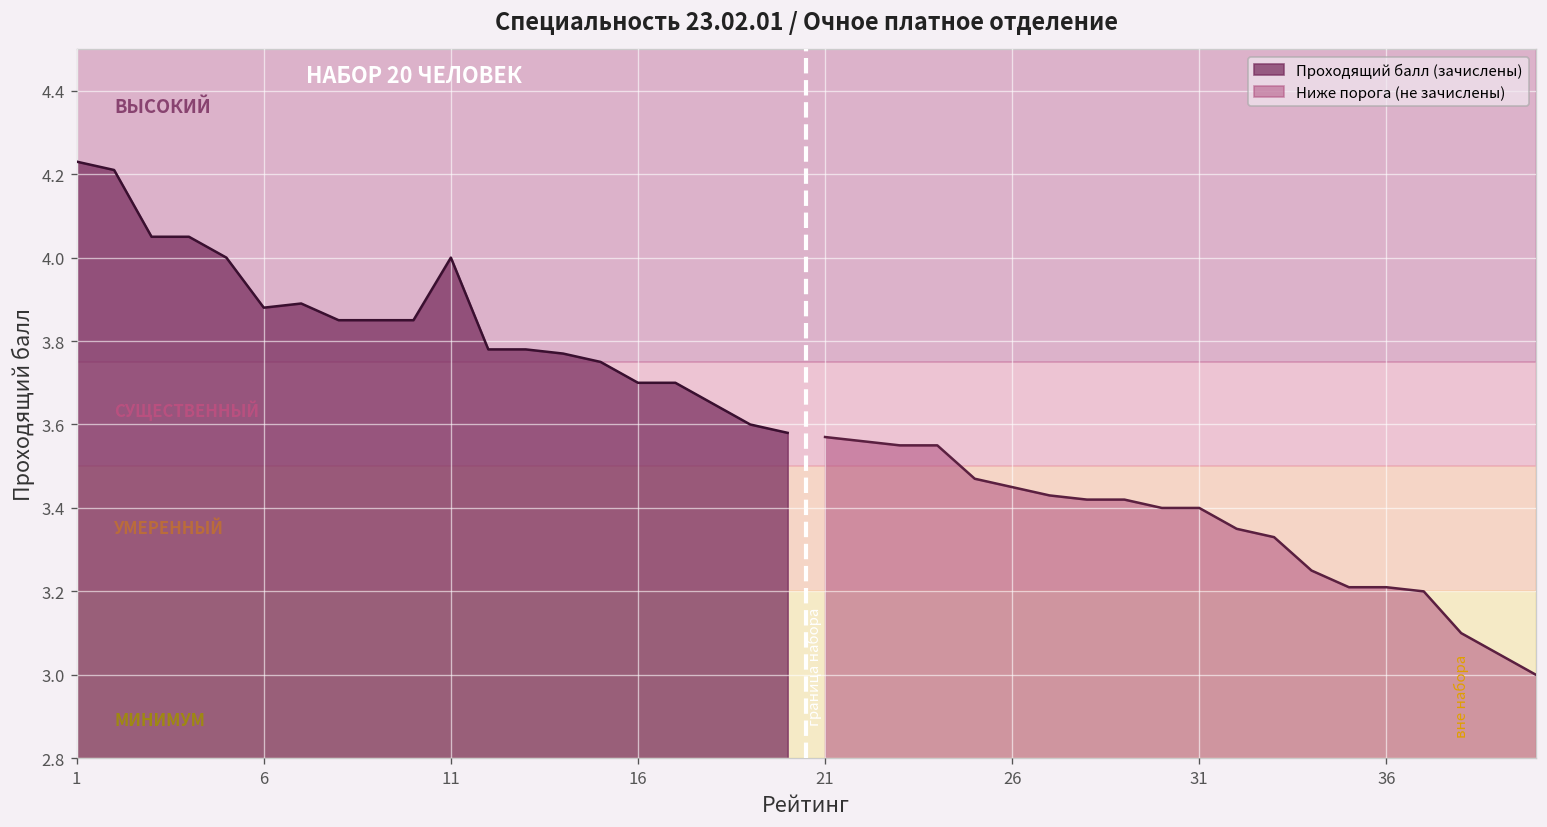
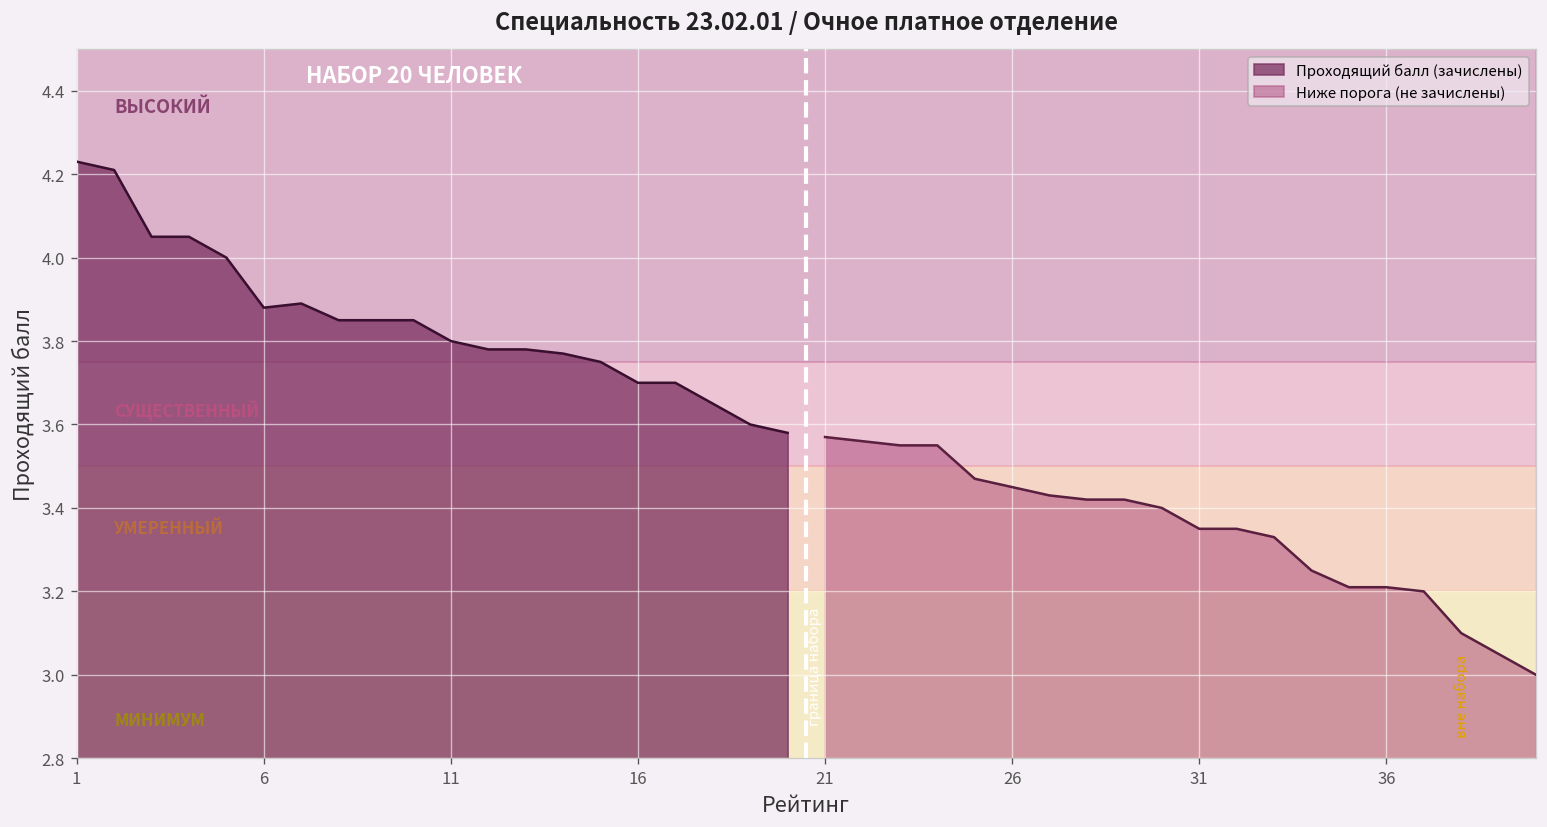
Проходящий балл (зачислены), 11: 4.0 -> 3.8
Ниже порога (не зачислены), 31: 3.40 -> 3.35
